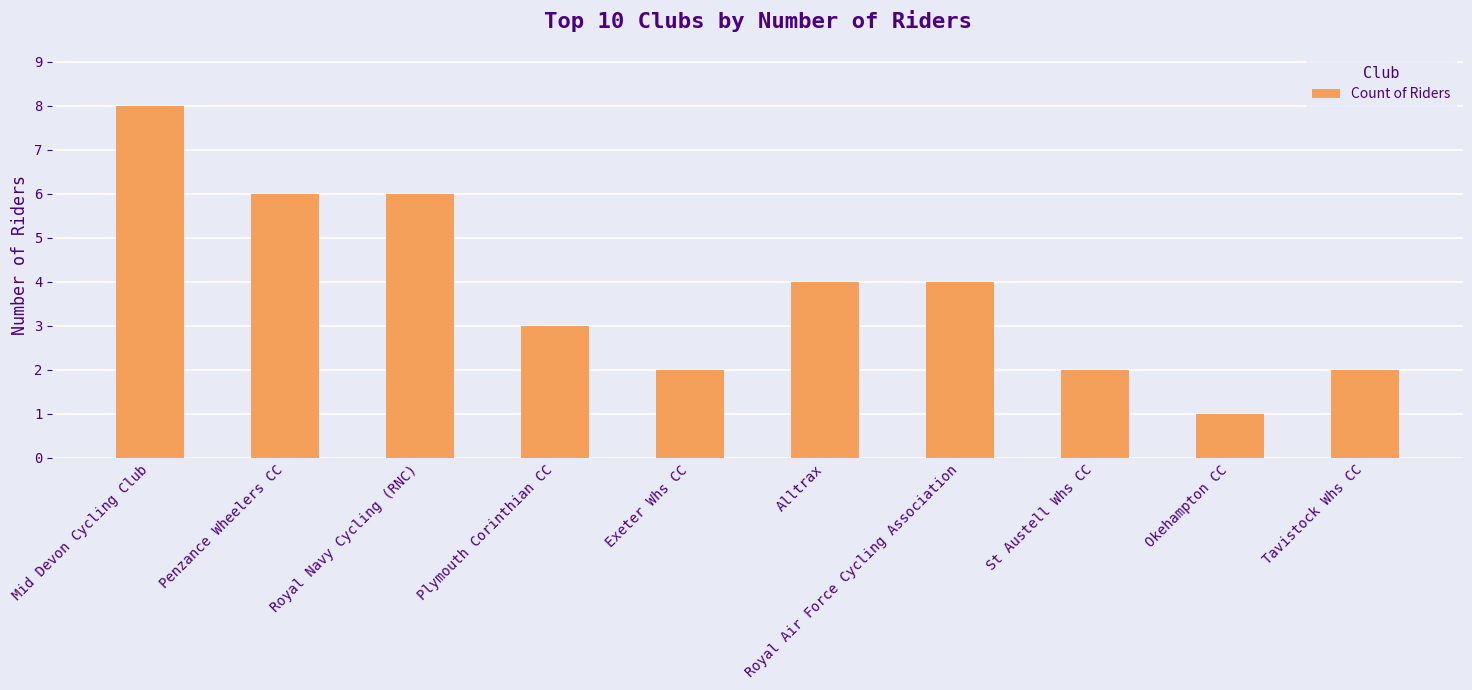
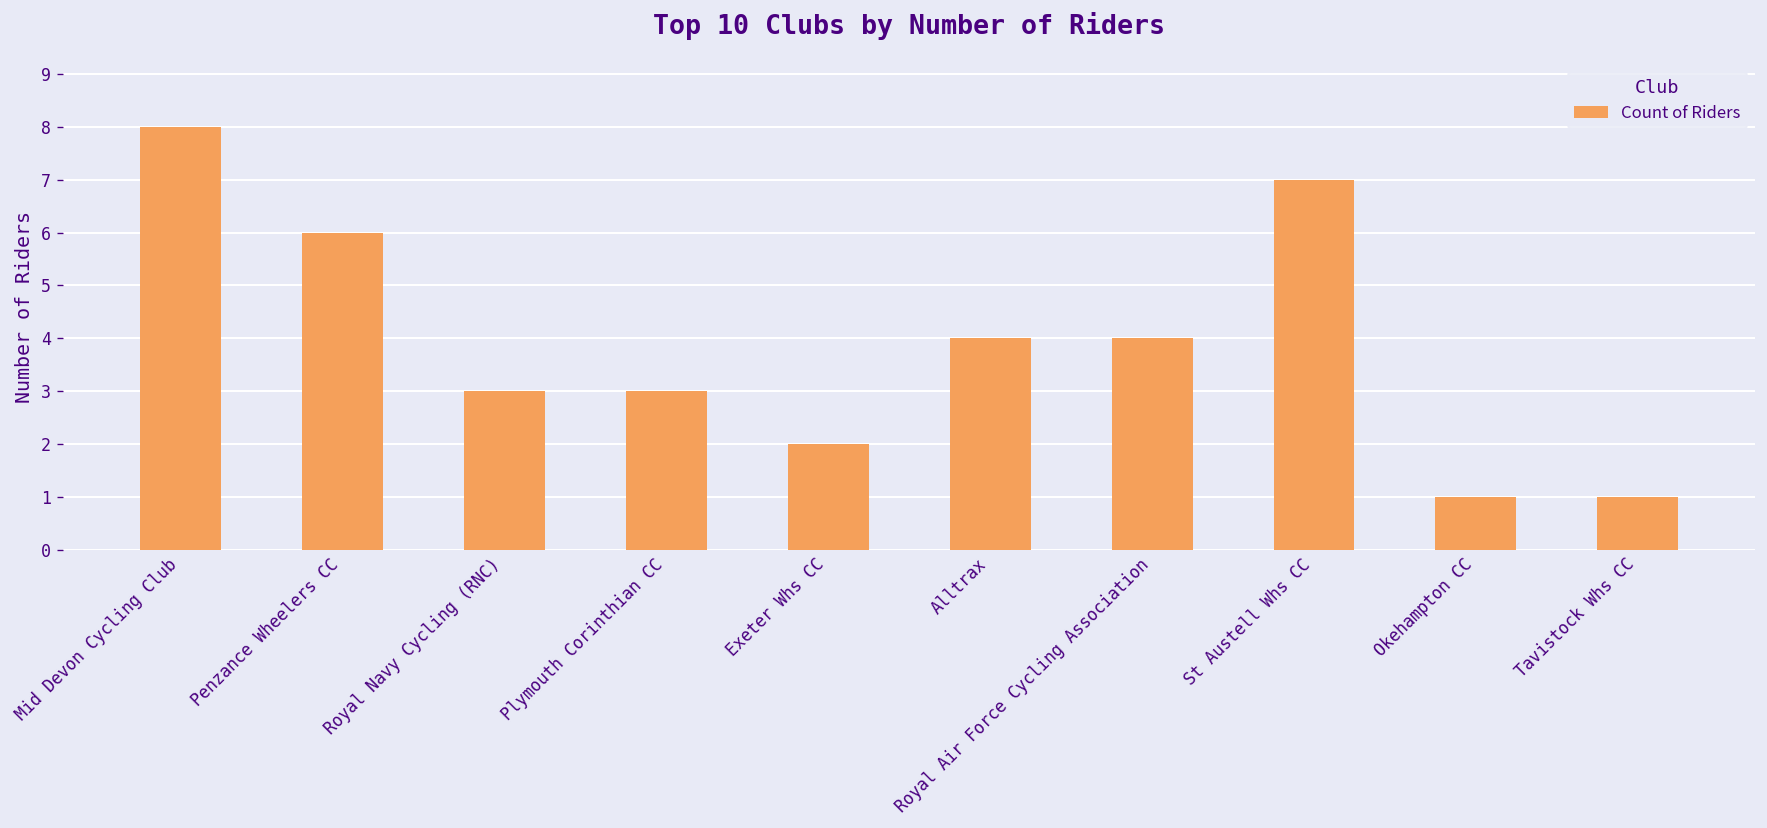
Royal Navy Cycling (RNC): 6 -> 3
St Austell Whs CC: 2 -> 7
Tavistock Whs CC: 2 -> 1
